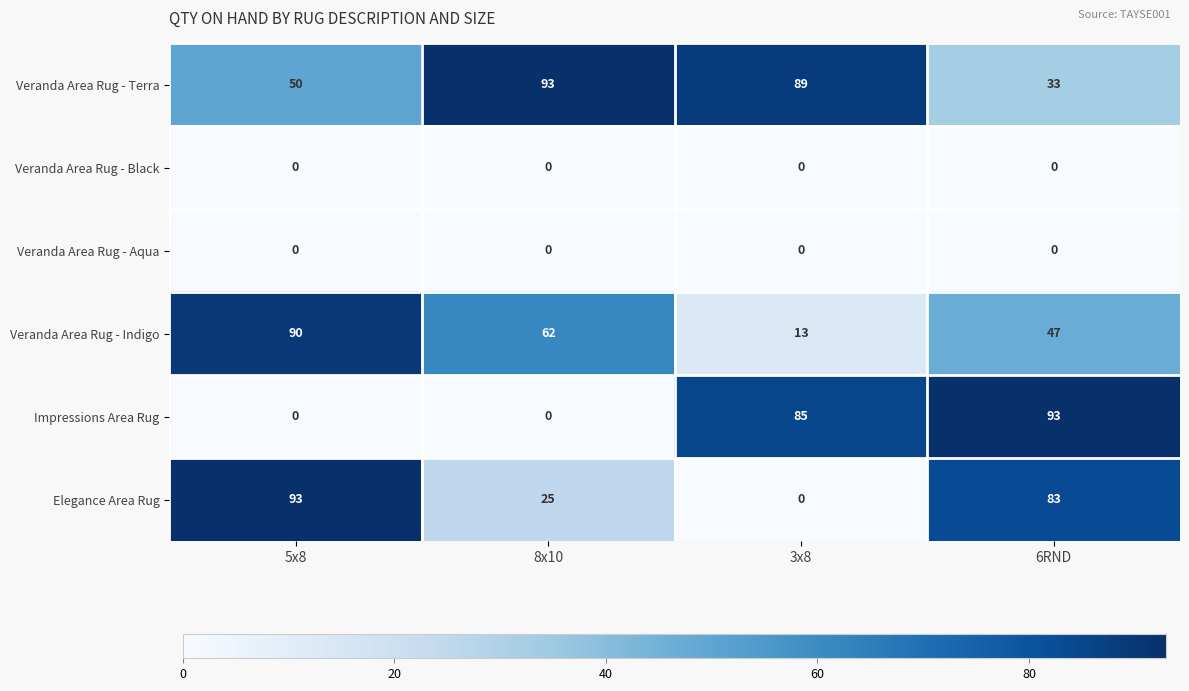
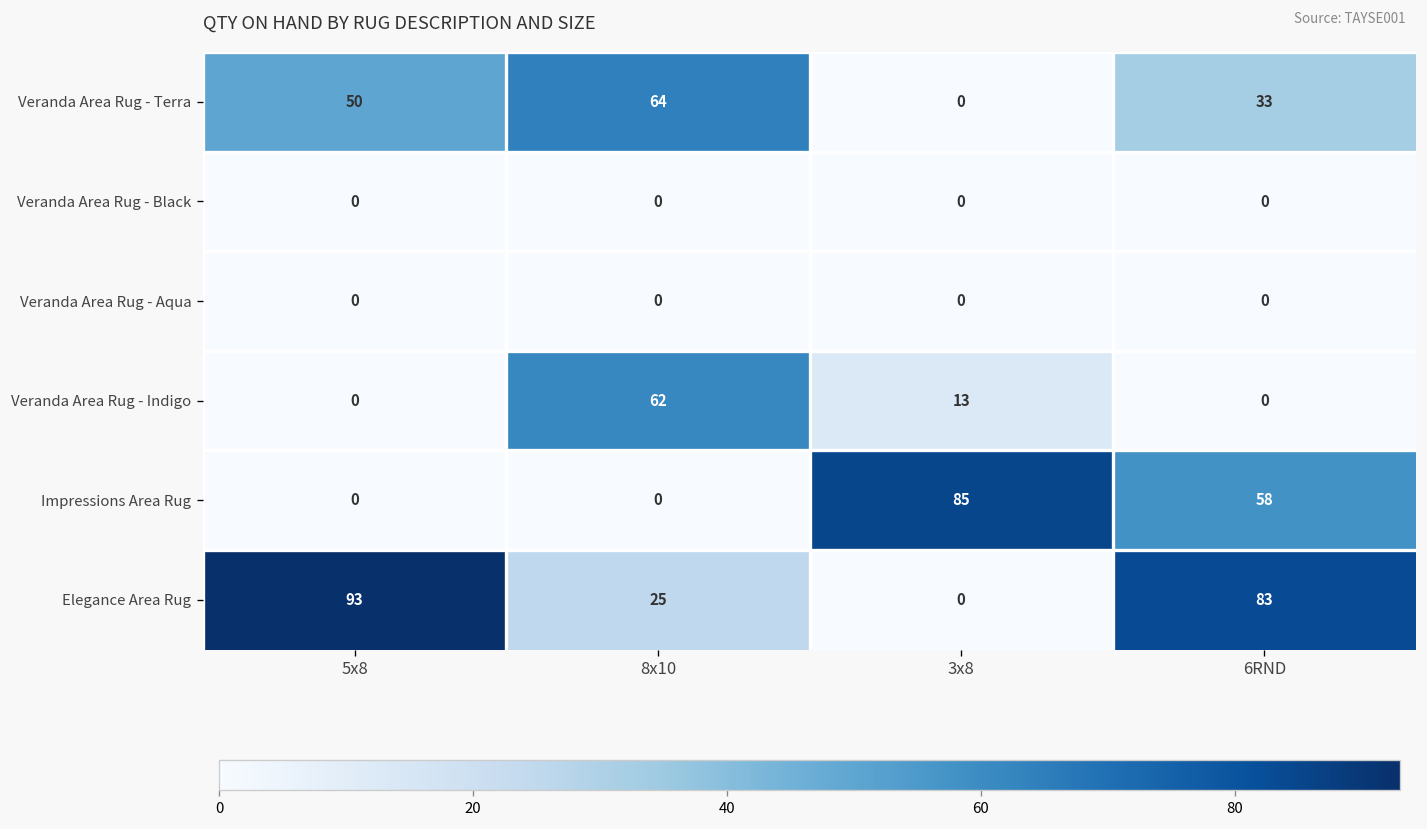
Veranda Area Rug - Terra, 8x10: 93 -> 64
Veranda Area Rug - Terra, 3x8: 89 -> 0
Veranda Area Rug - Indigo, 5x8: 90 -> 0
Veranda Area Rug - Indigo, 6RND: 47 -> 0
Impressions Area Rug, 6RND: 93 -> 58
